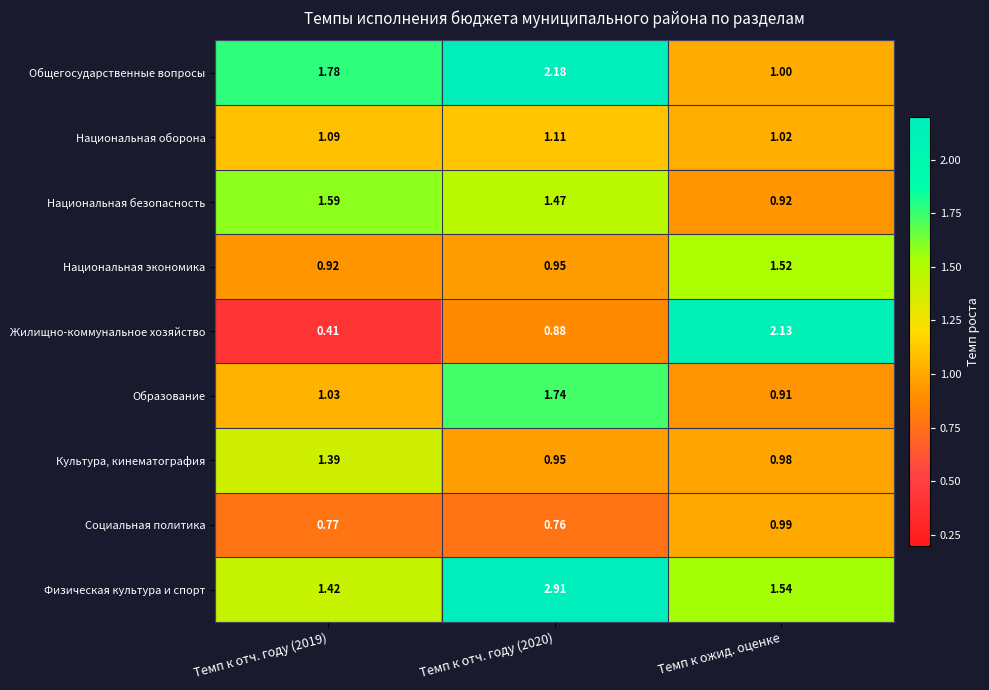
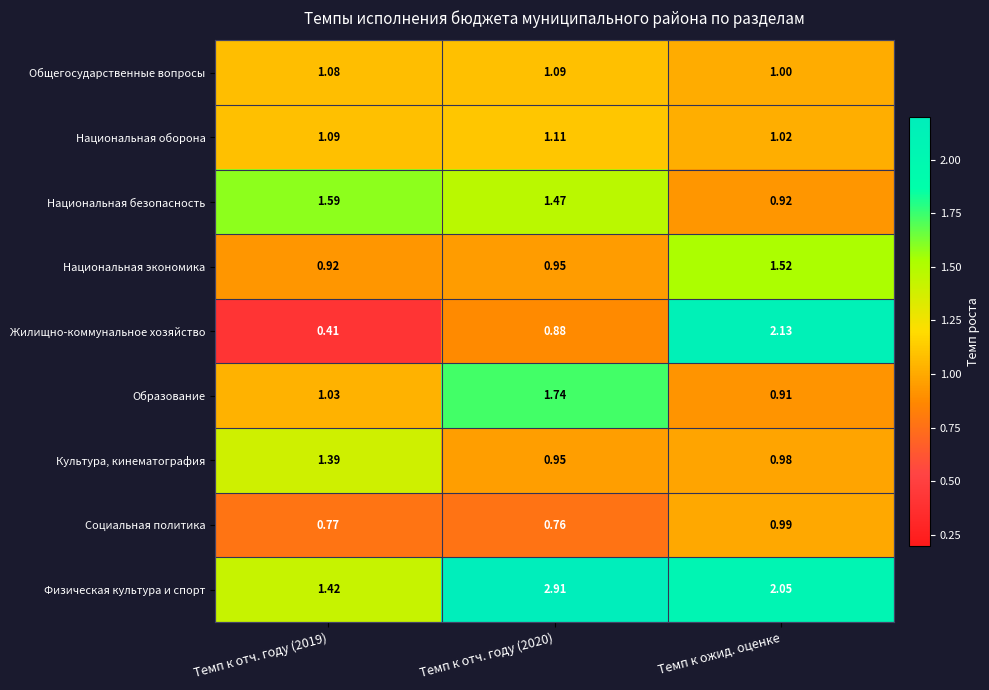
Общегосударственные вопросы, Темп к отч. году (2019): 1.78 -> 1.08
Общегосударственные вопросы, Темп к отч. году (2020): 2.18 -> 1.09
Физическая культура и спорт, Темп к ожид. оценке: 1.54 -> 2.05
